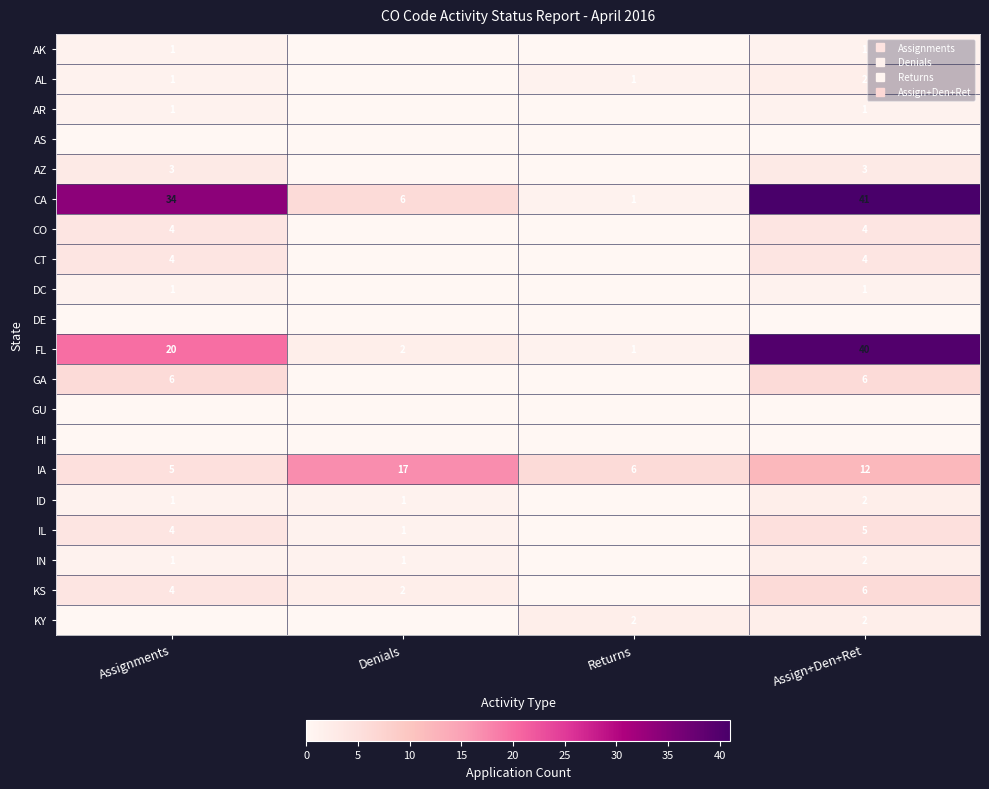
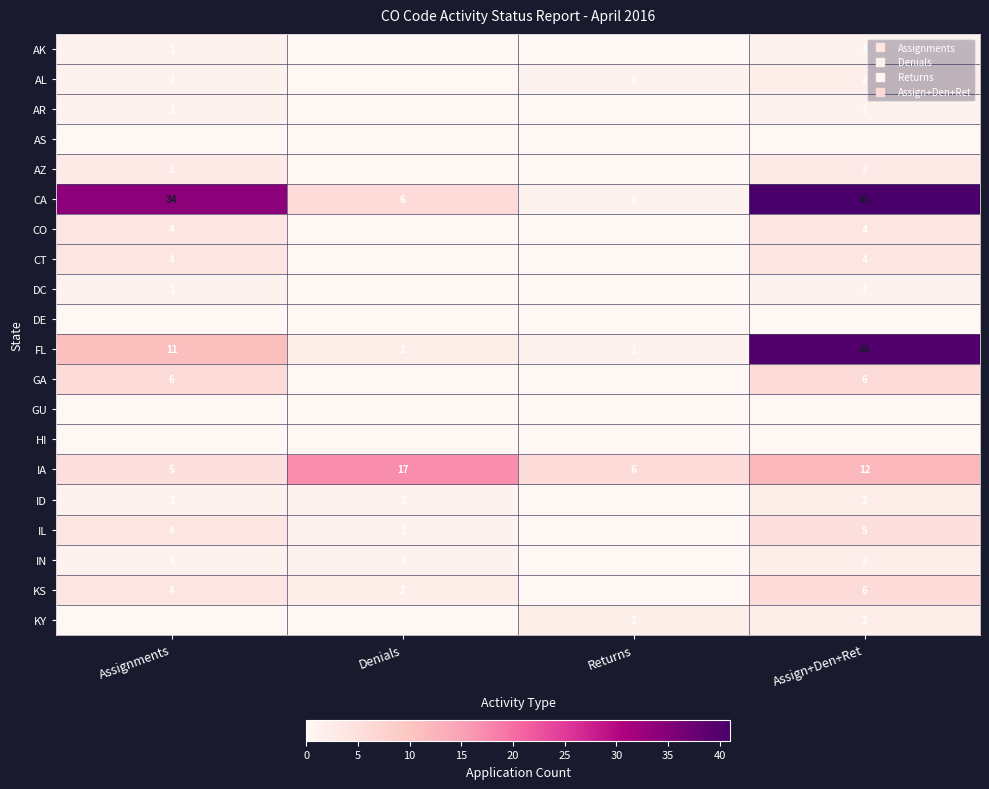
FL, Assignments: 20 -> 11
